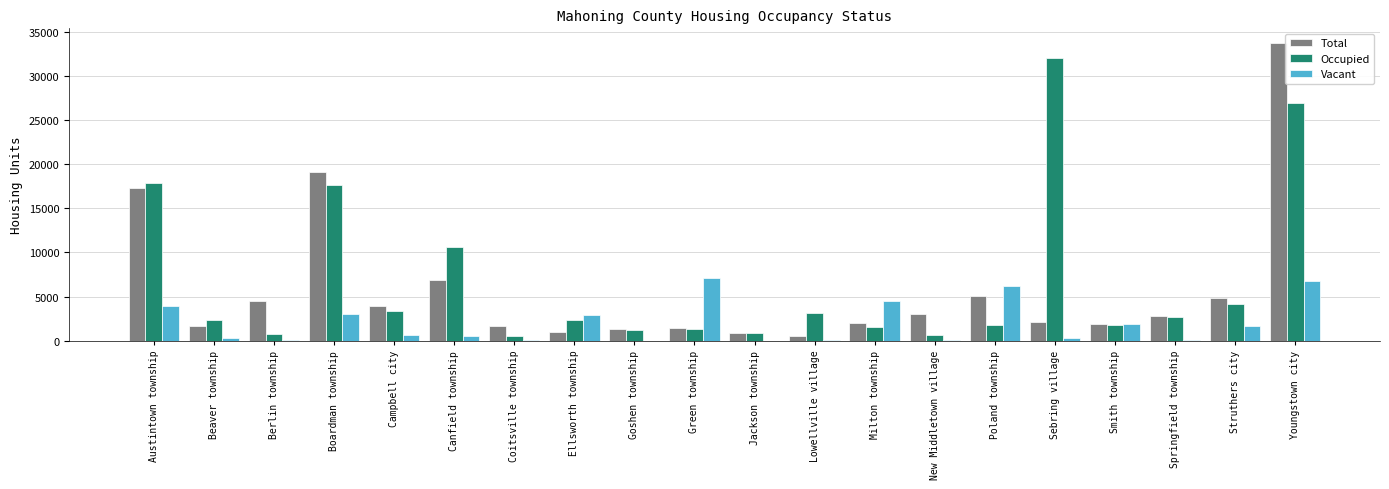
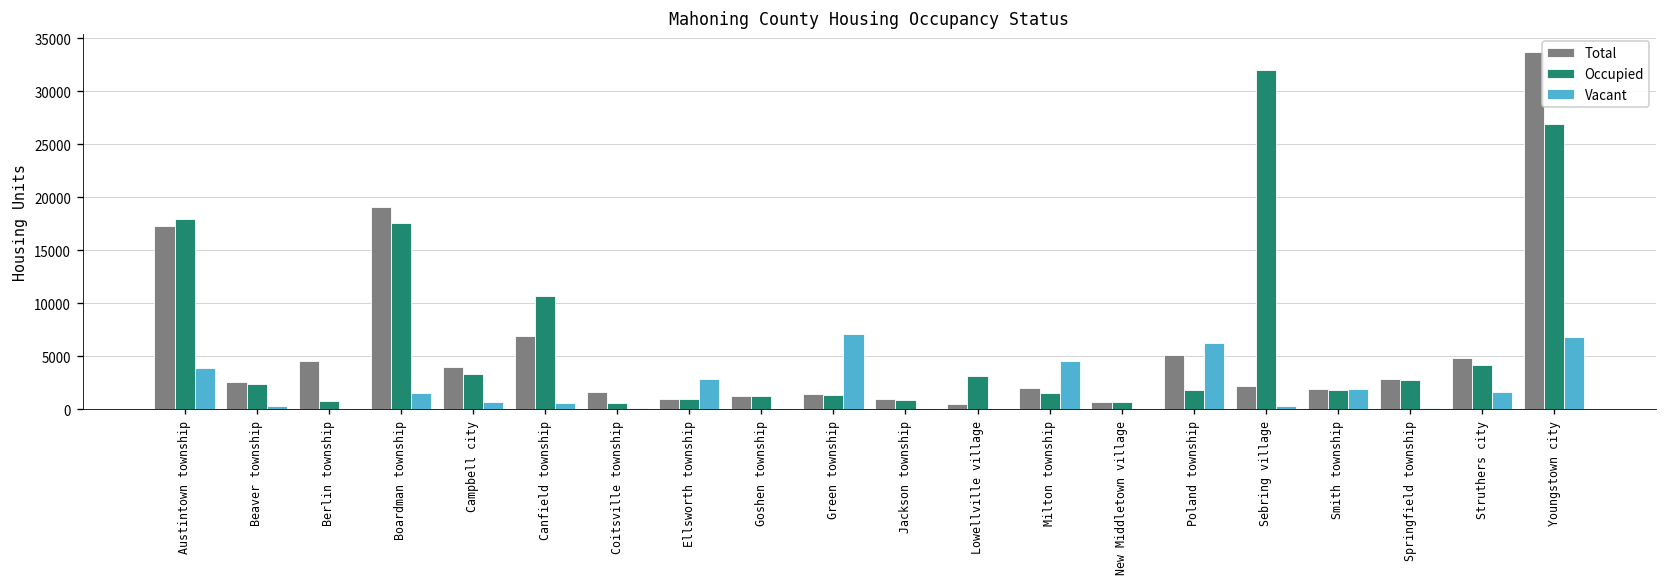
Total, Beaver township: 2000 -> 3000
Vacant, Boardman township: 3000 -> 1000
Occupied, Ellsworth township: 2000 -> 1000
Total, New Middletown village: 3000 -> 1000
